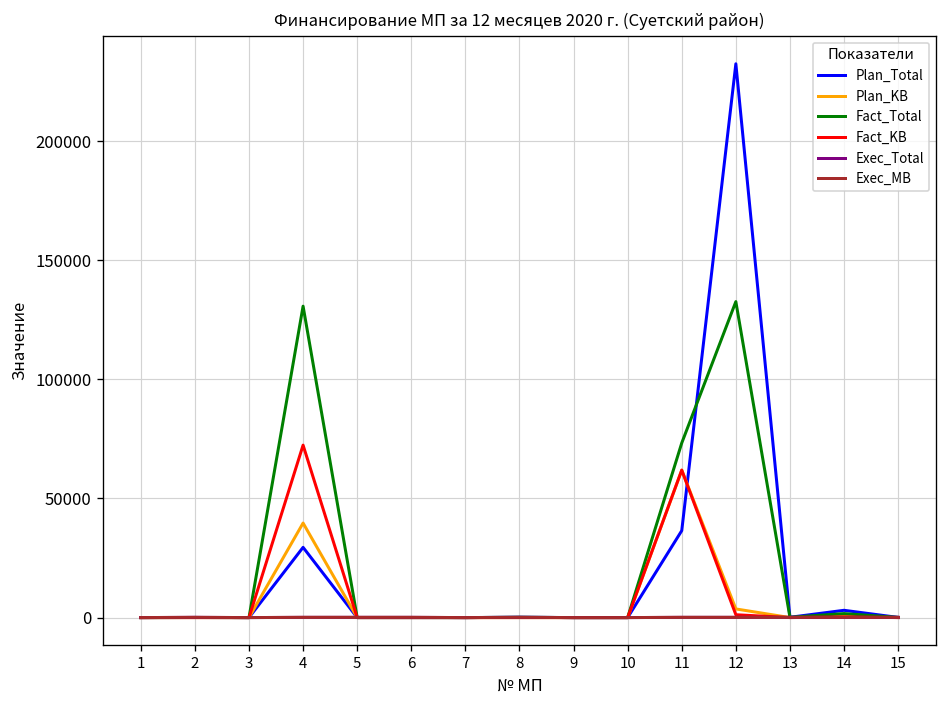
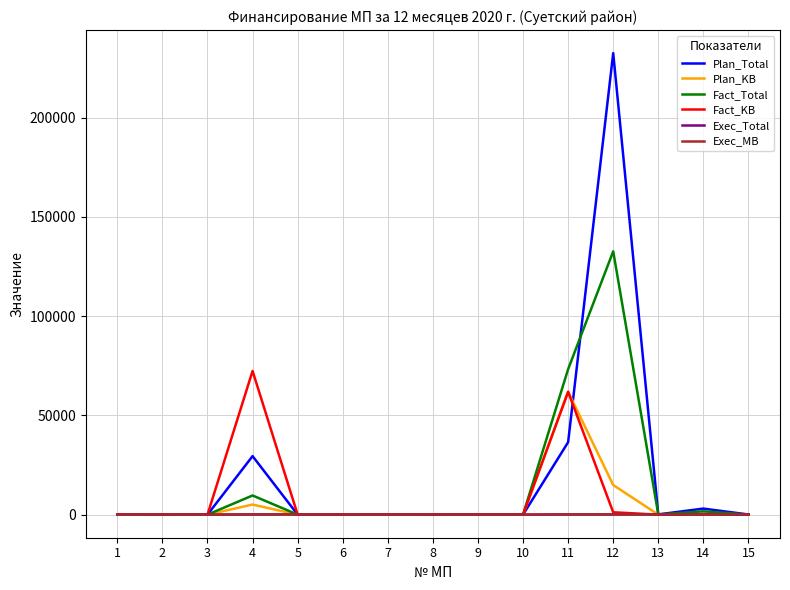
Plan_KB, 4: 40000 -> 5000
Fact_Total, 4: 131000 -> 10000
Plan_KB, 12: 4000 -> 15000
